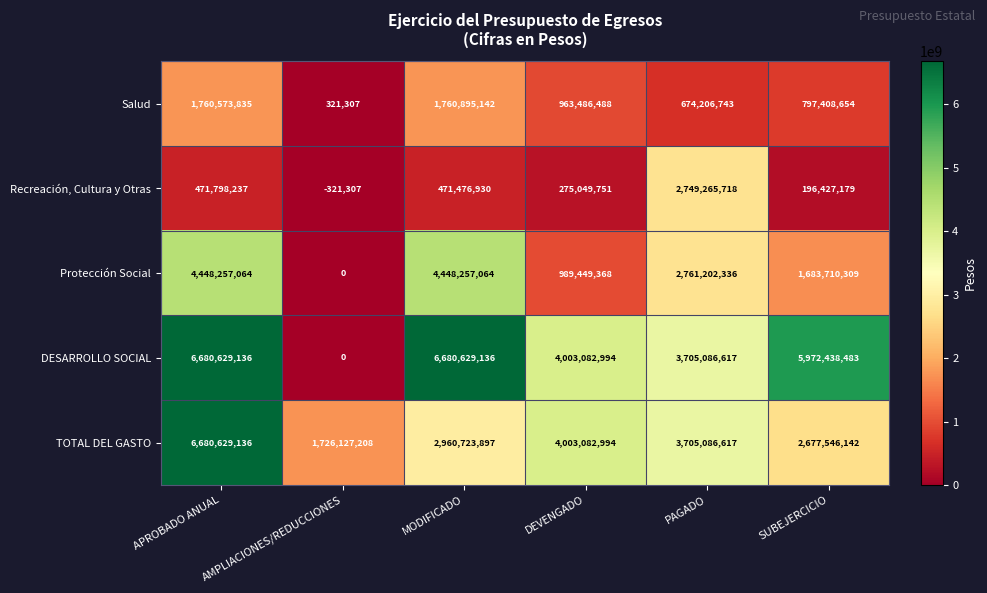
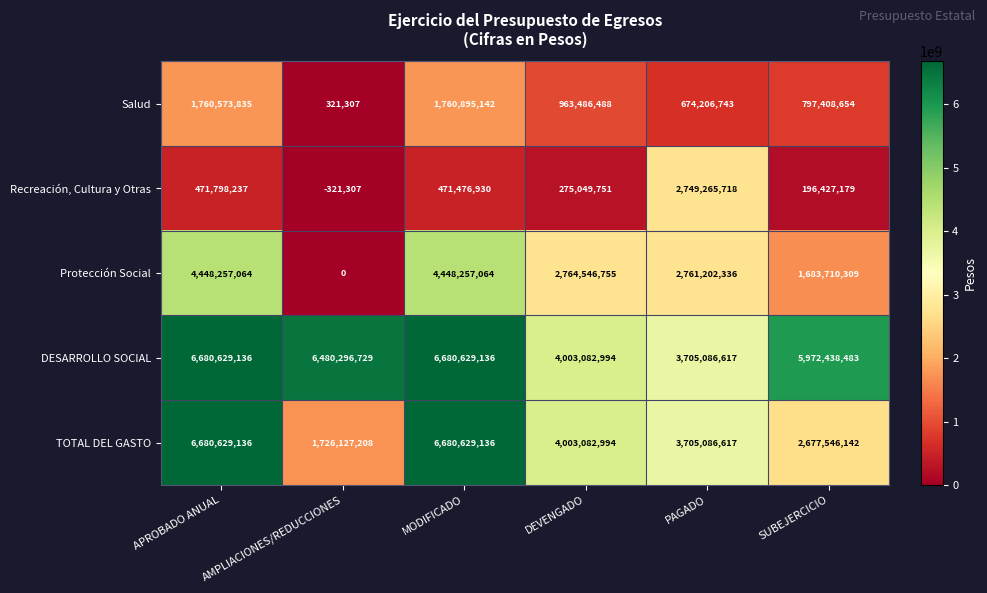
Protección Social, DEVENGADO: 989,449,368 -> 2,764,546,755
DESARROLLO SOCIAL, AMPLIACIONES/REDUCCIONES: 0 -> 6,480,296,729
TOTAL DEL GASTO, MODIFICADO: 2,960,723,897 -> 6,680,629,136
